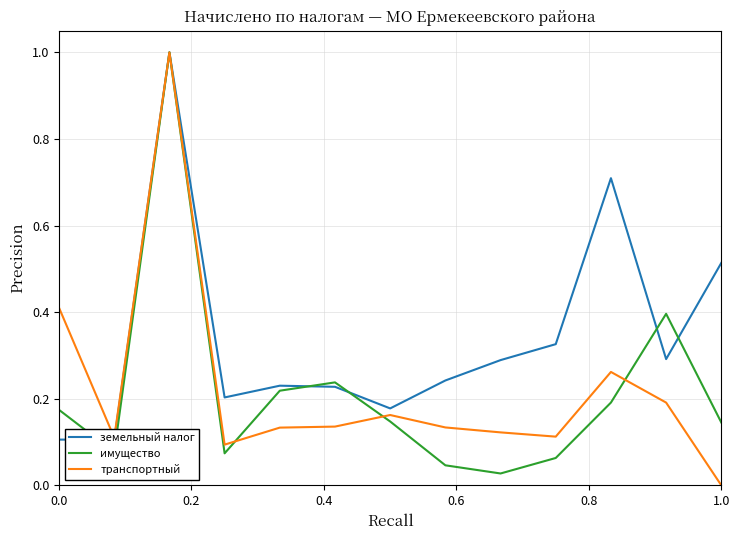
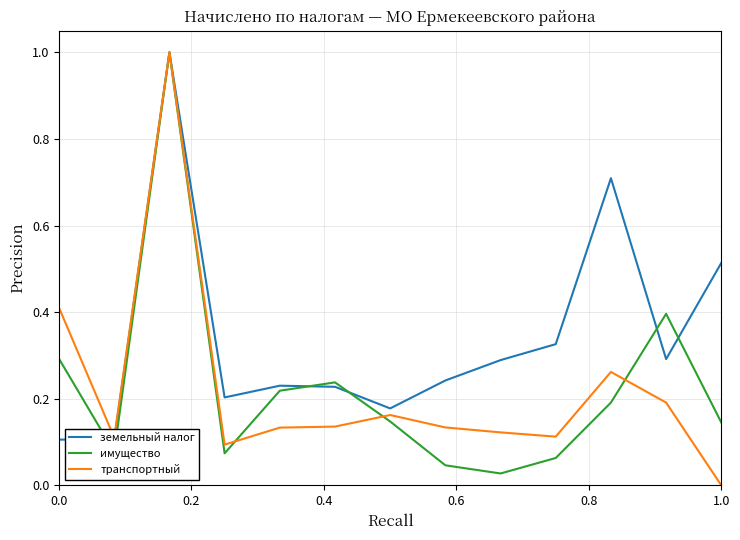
имущество, 0.0: 0.17 -> 0.29
